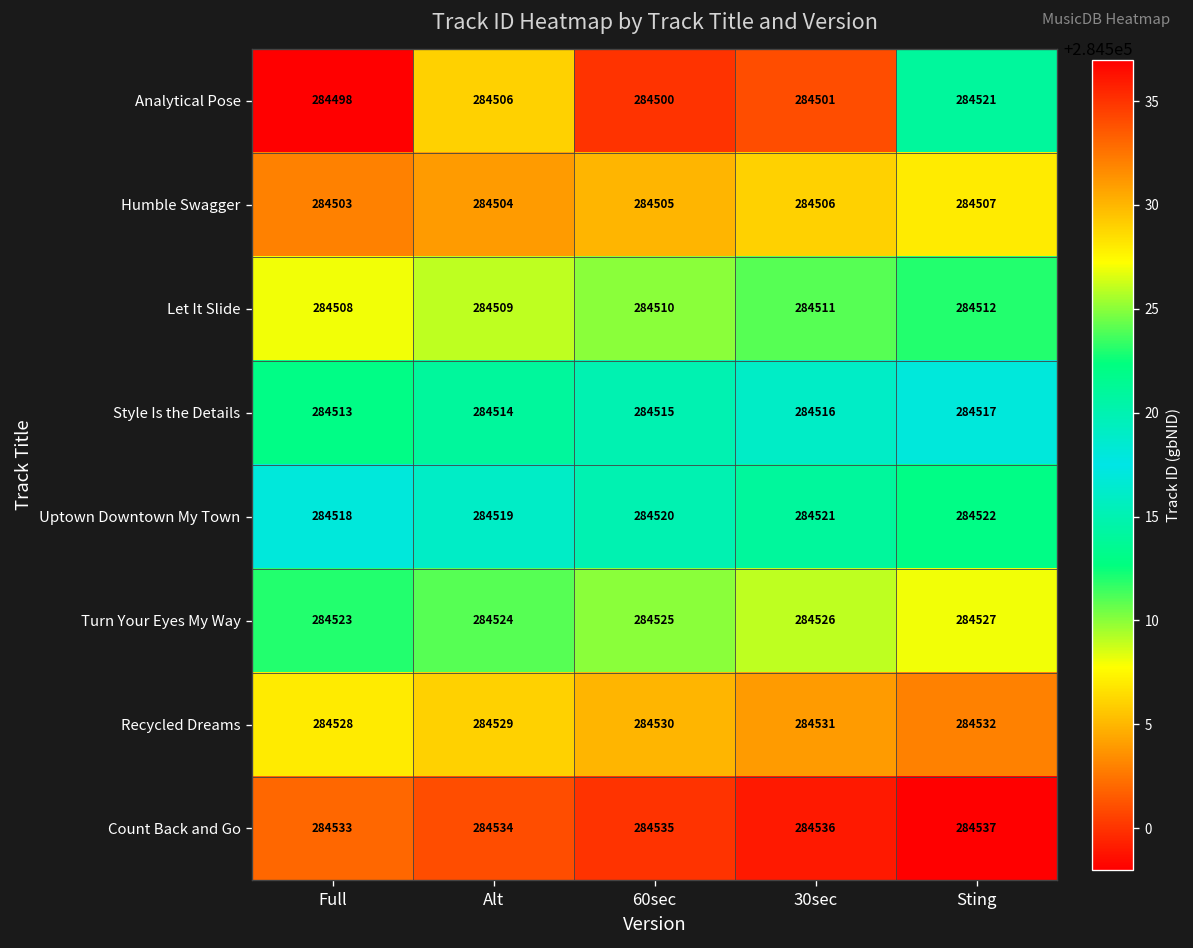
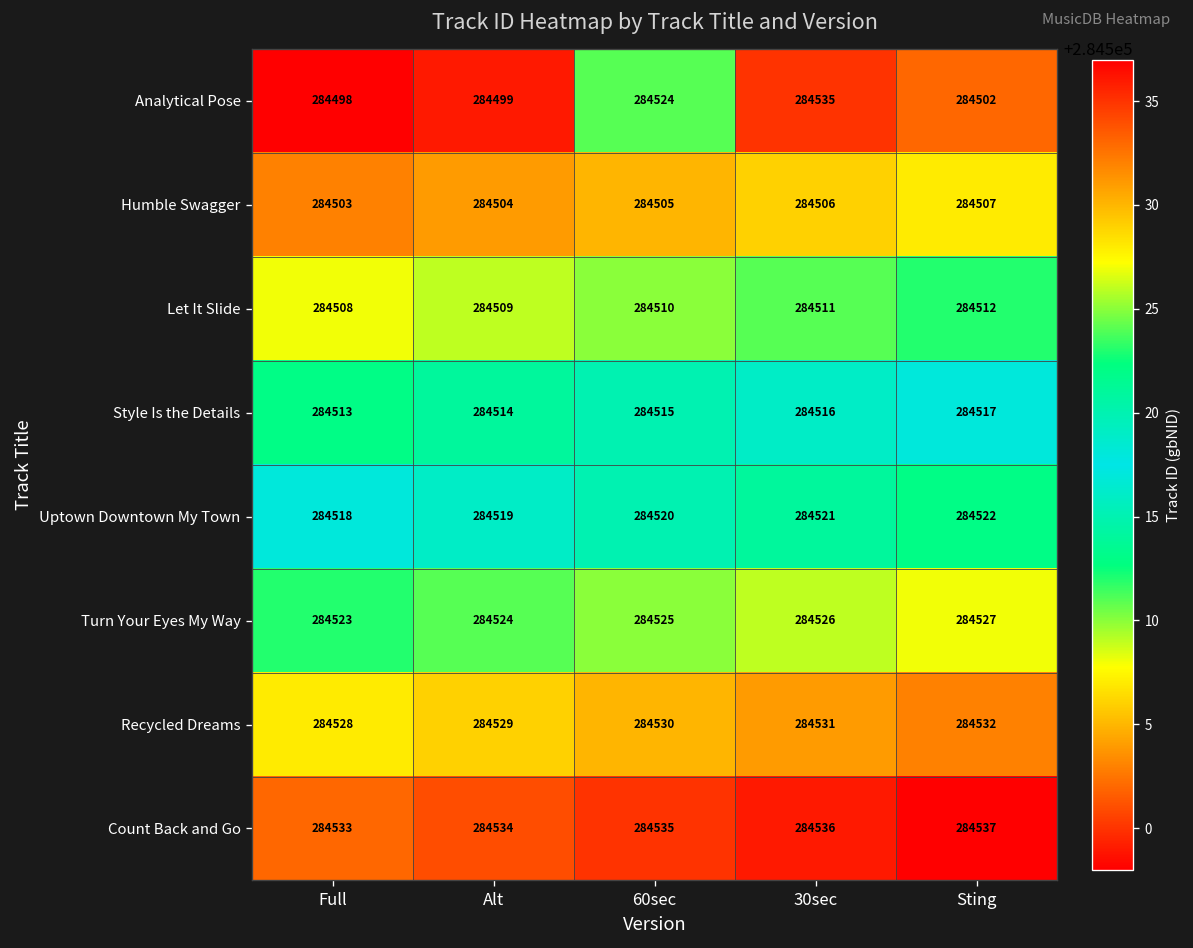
Analytical Pose, Alt: 284506 -> 284499
Analytical Pose, 60sec: 284500 -> 284524
Analytical Pose, 30sec: 284501 -> 284535
Analytical Pose, Sting: 284521 -> 284502
